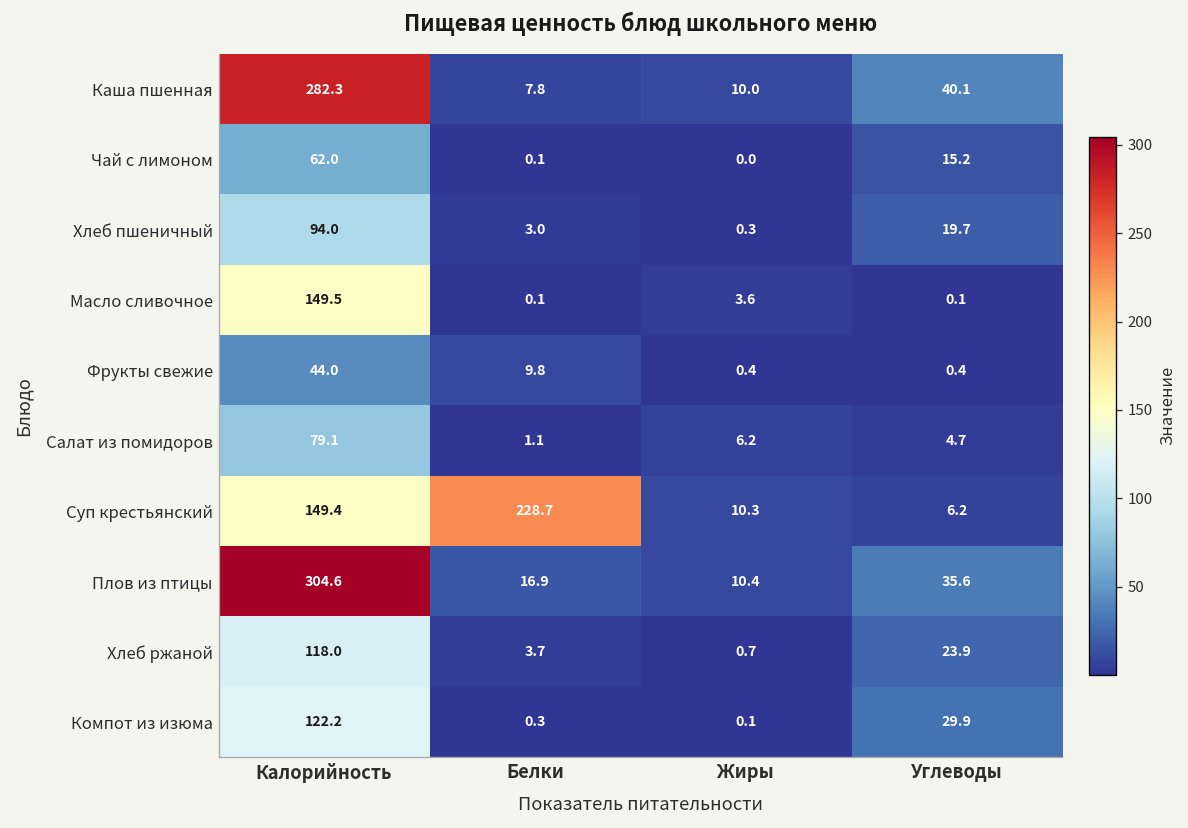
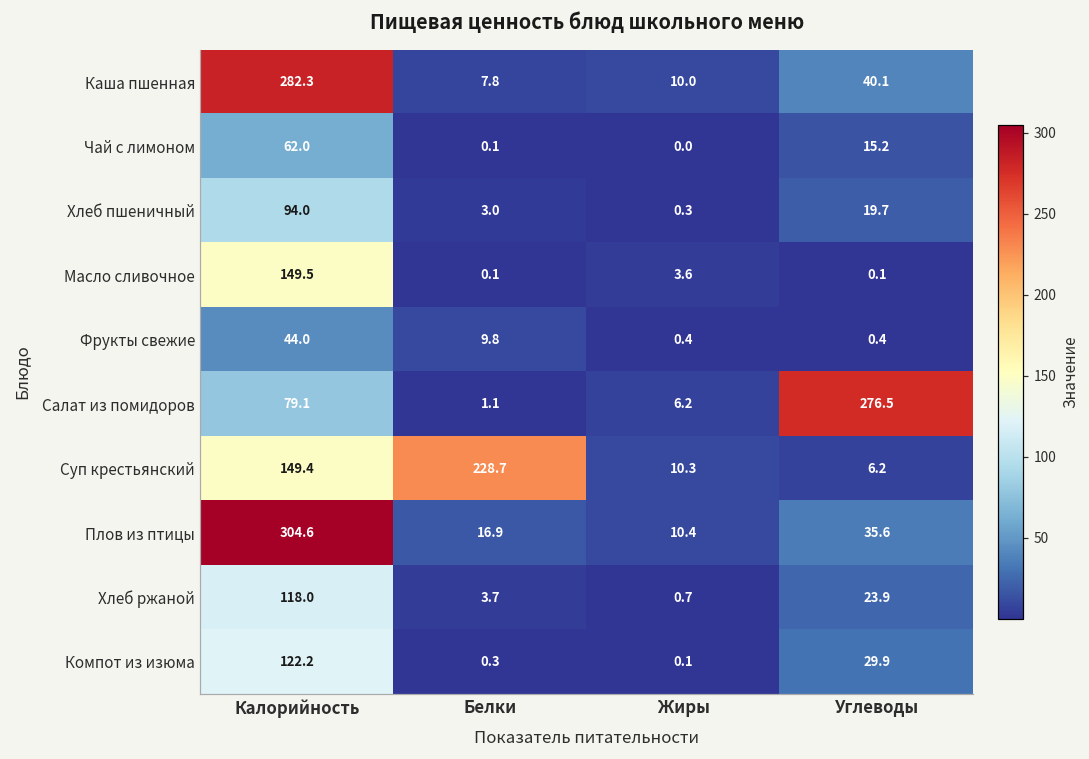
Салат из помидоров, Углеводы: 4.7 -> 276.5
